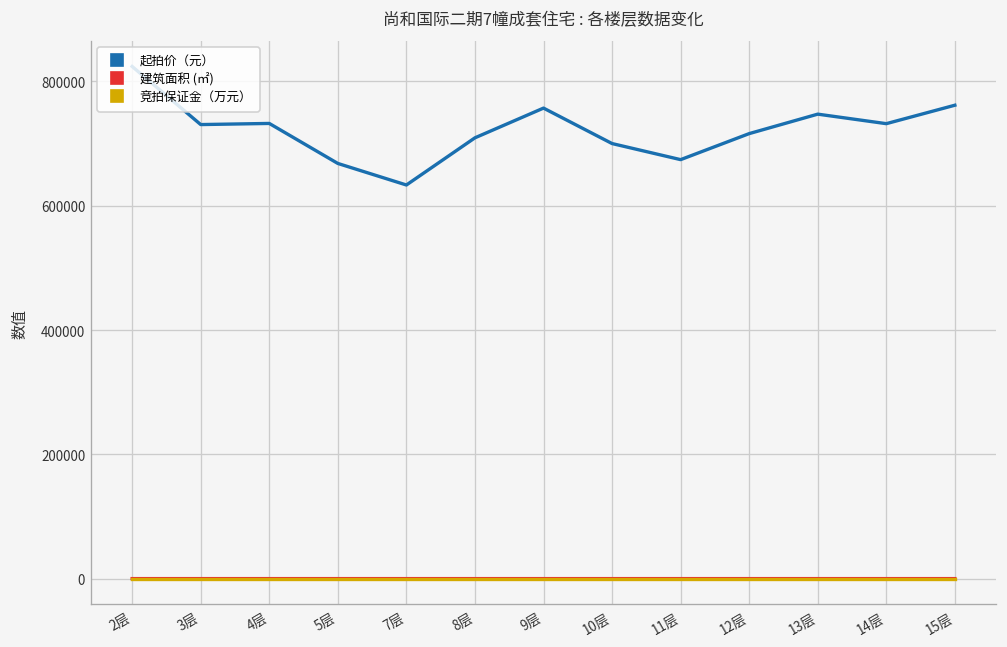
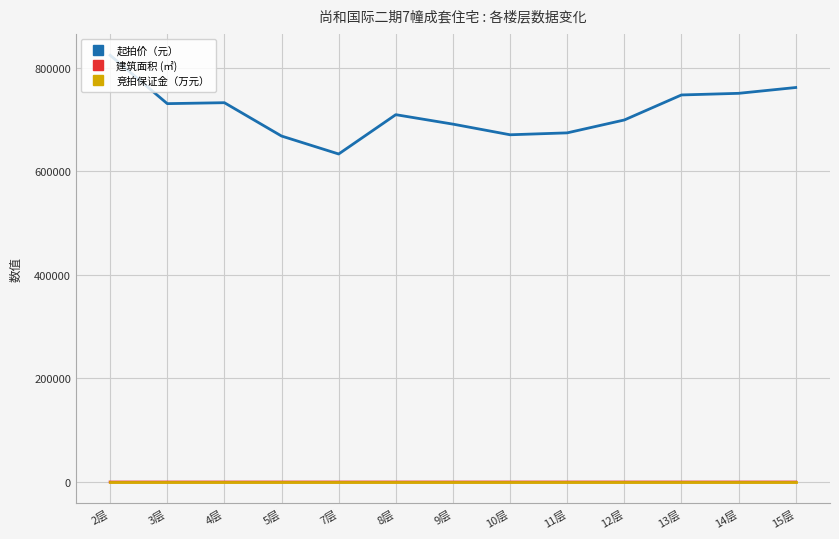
起拍价（元）, 9层: 760000 -> 690000
起拍价（元）, 10层: 700000 -> 670000
起拍价（元）, 12层: 720000 -> 700000
起拍价（元）, 14层: 730000 -> 750000
